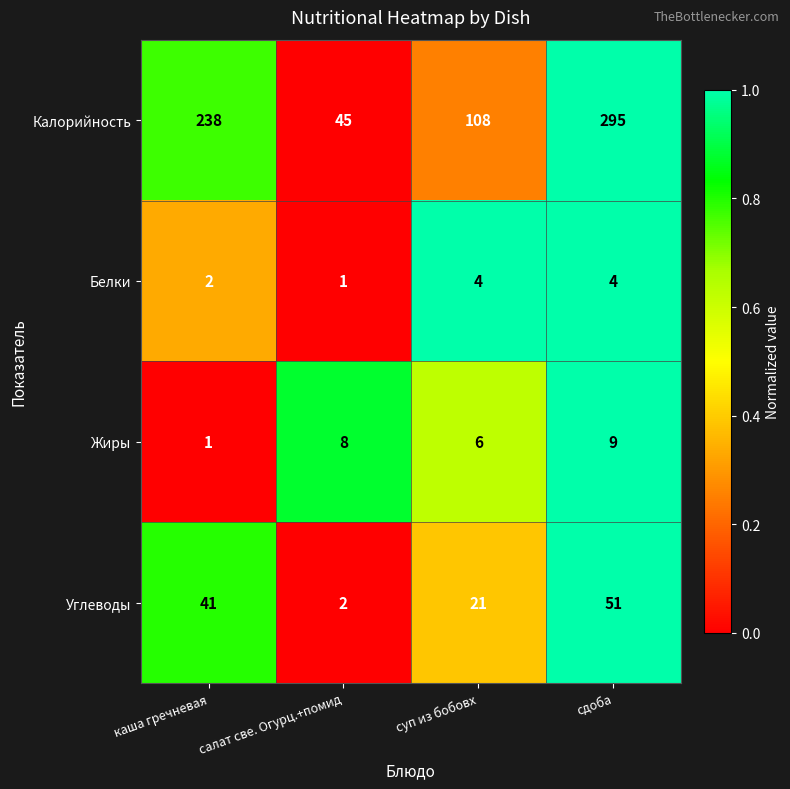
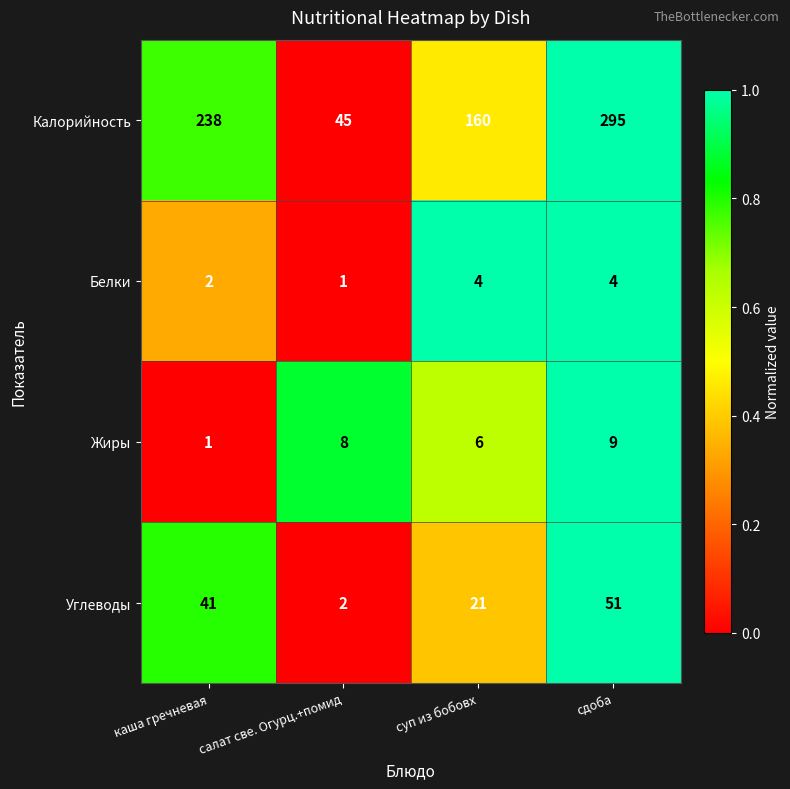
Калорийность, суп из бобовх: 108 -> 160
